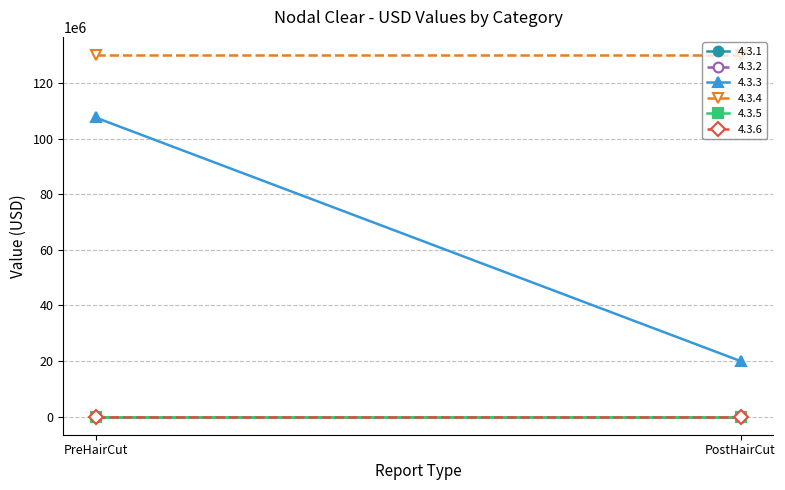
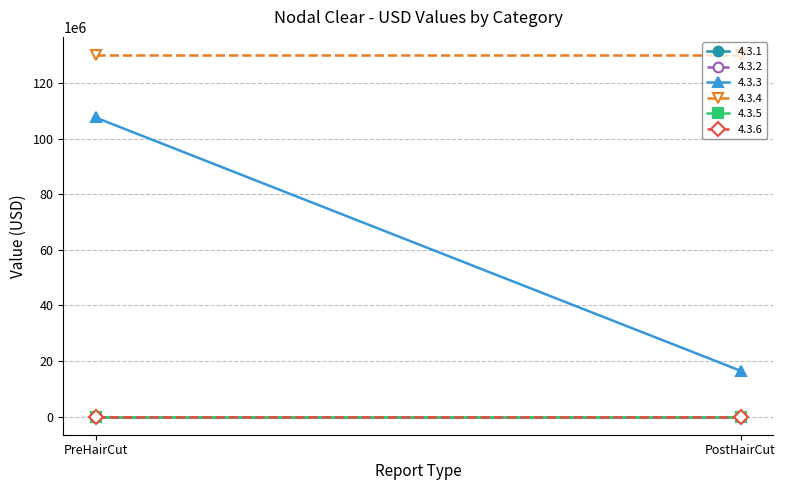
4.3.3, PostHairCut: 20000000 -> 17000000
